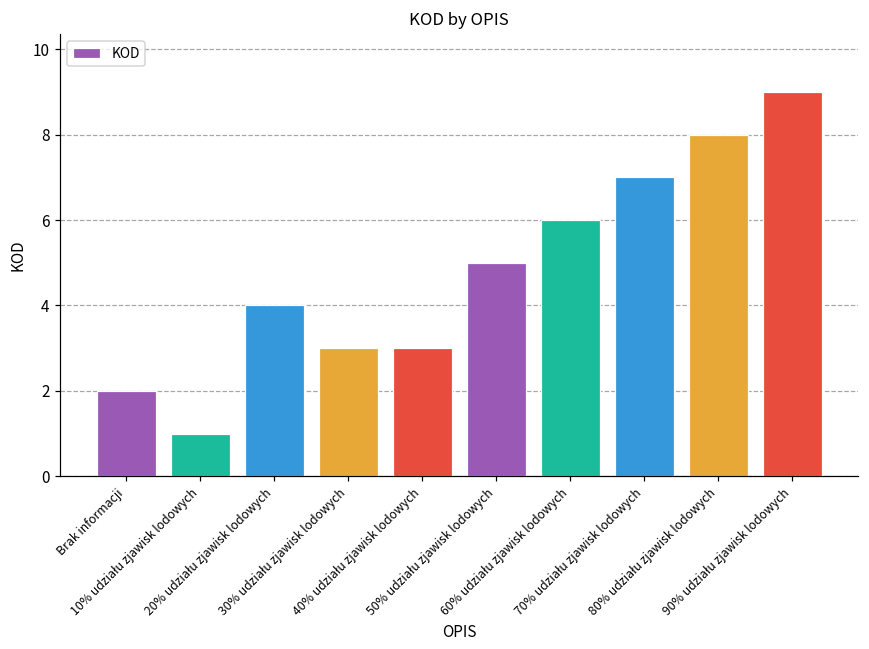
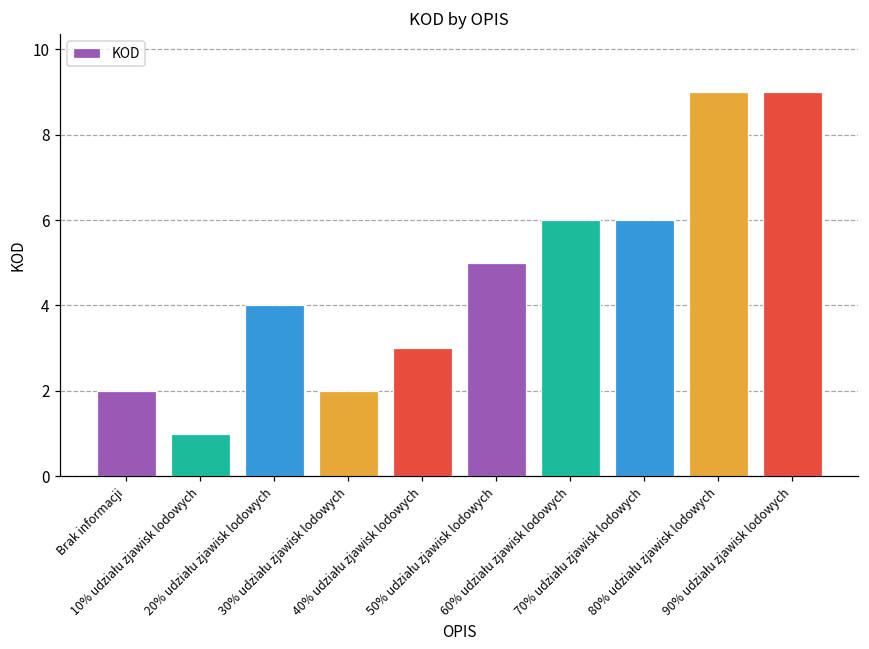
30% udziału zjawisk lodowych: 3 -> 2
70% udziału zjawisk lodowych: 7 -> 6
80% udziału zjawisk lodowych: 8 -> 9
